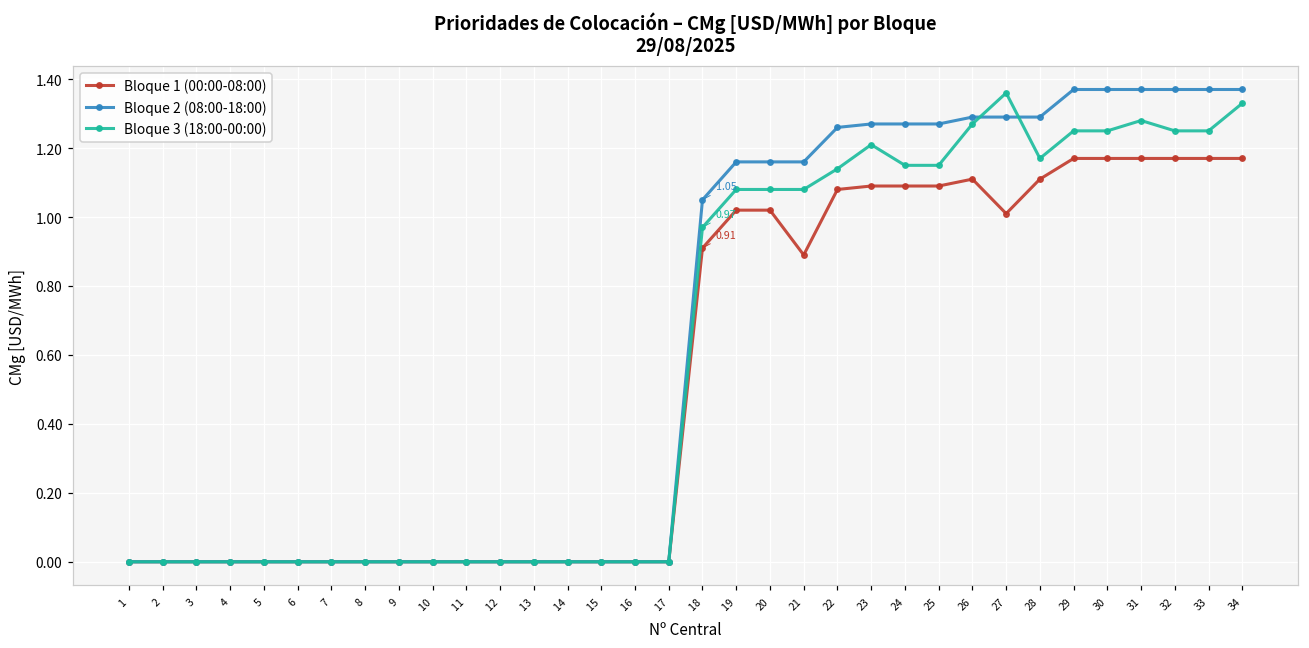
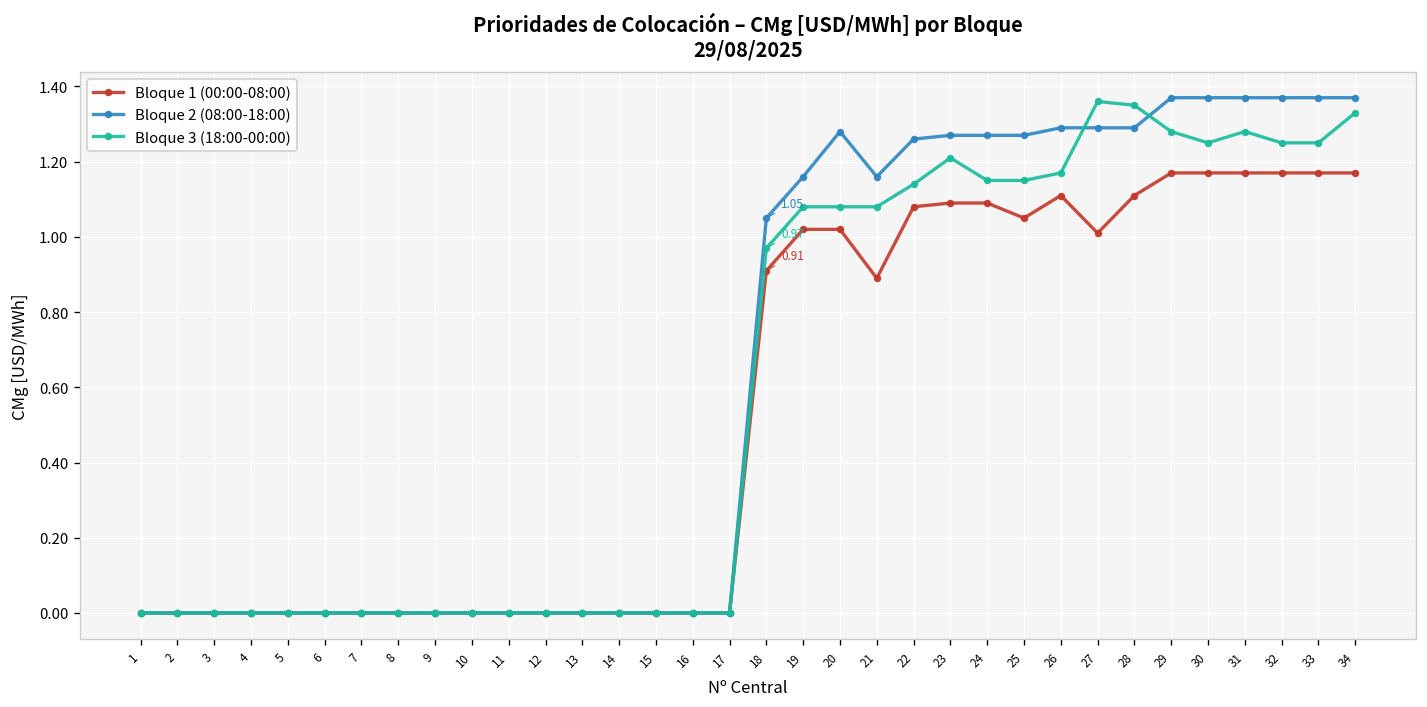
Bloque 2 (08:00-18:00), 20: 1.16 -> 1.28
Bloque 1 (00:00-08:00), 25: 1.09 -> 1.05
Bloque 3 (18:00-00:00), 26: 1.27 -> 1.17
Bloque 3 (18:00-00:00), 28: 1.17 -> 1.35
Bloque 3 (18:00-00:00), 29: 1.25 -> 1.28
